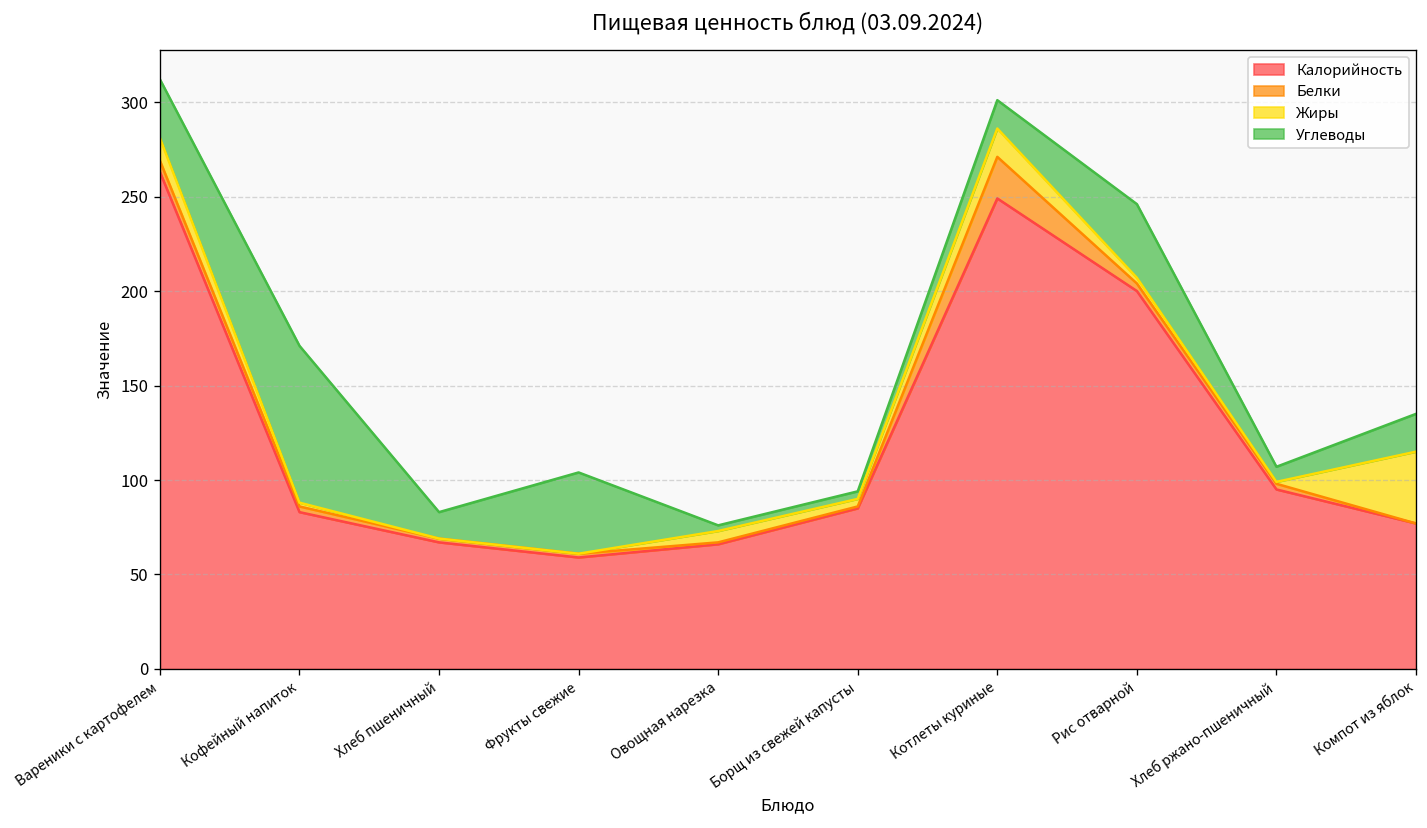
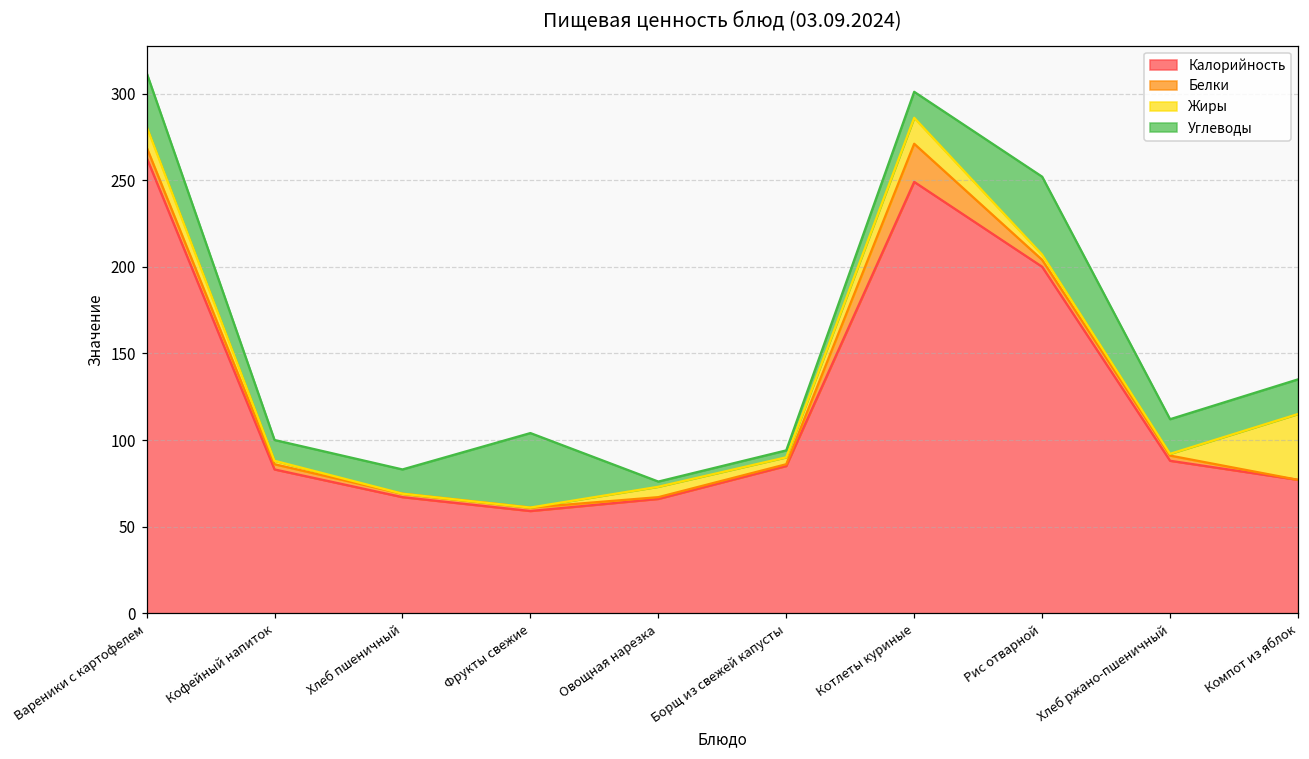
Углеводы, Кофейный напиток: 83 -> 12
Углеводы, Рис отварной: 39 -> 45
Калорийность, Хлеб ржано-пшеничный: 95 -> 88
Углеводы, Хлеб ржано-пшеничный: 8 -> 20
